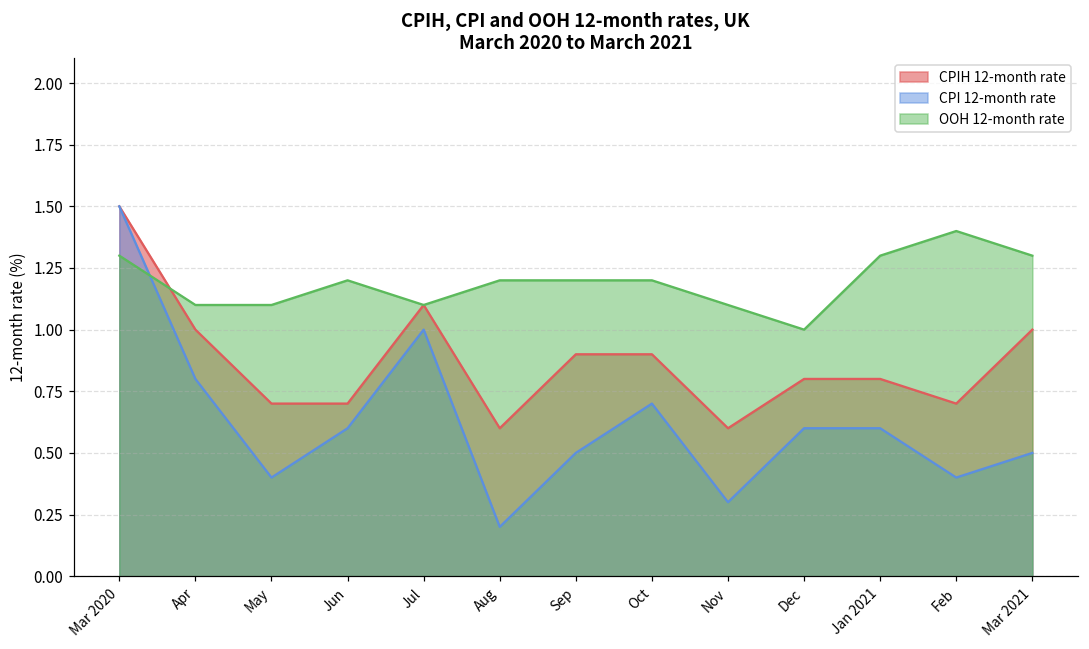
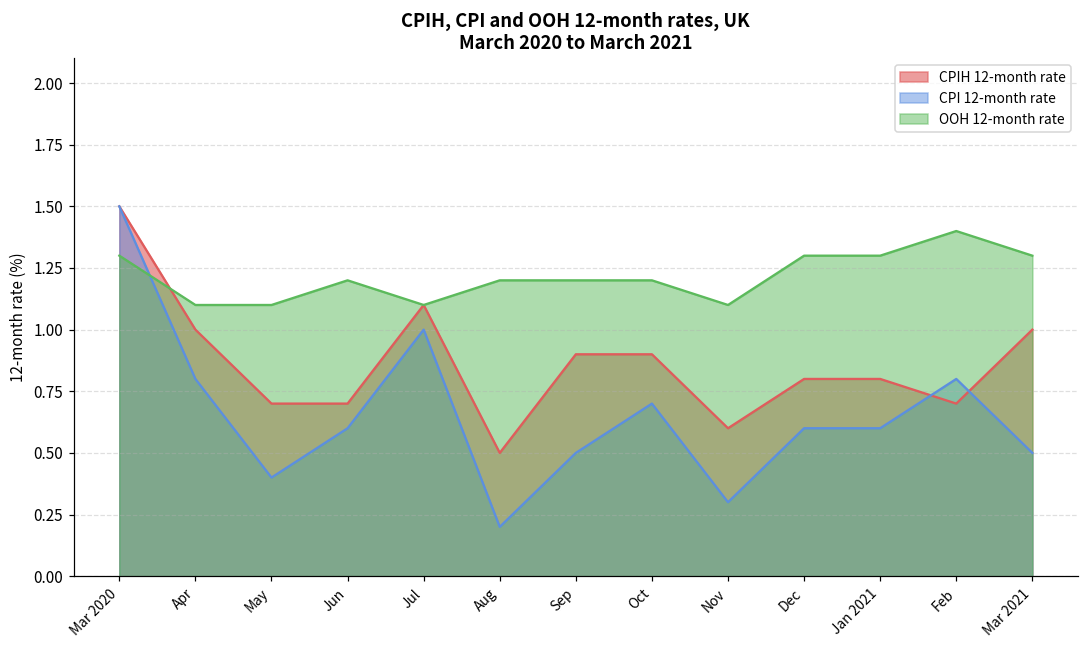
CPIH 12-month rate, Aug: 0.6 -> 0.5
OOH 12-month rate, Dec: 1.0 -> 1.3
CPI 12-month rate, Feb: 0.4 -> 0.8
